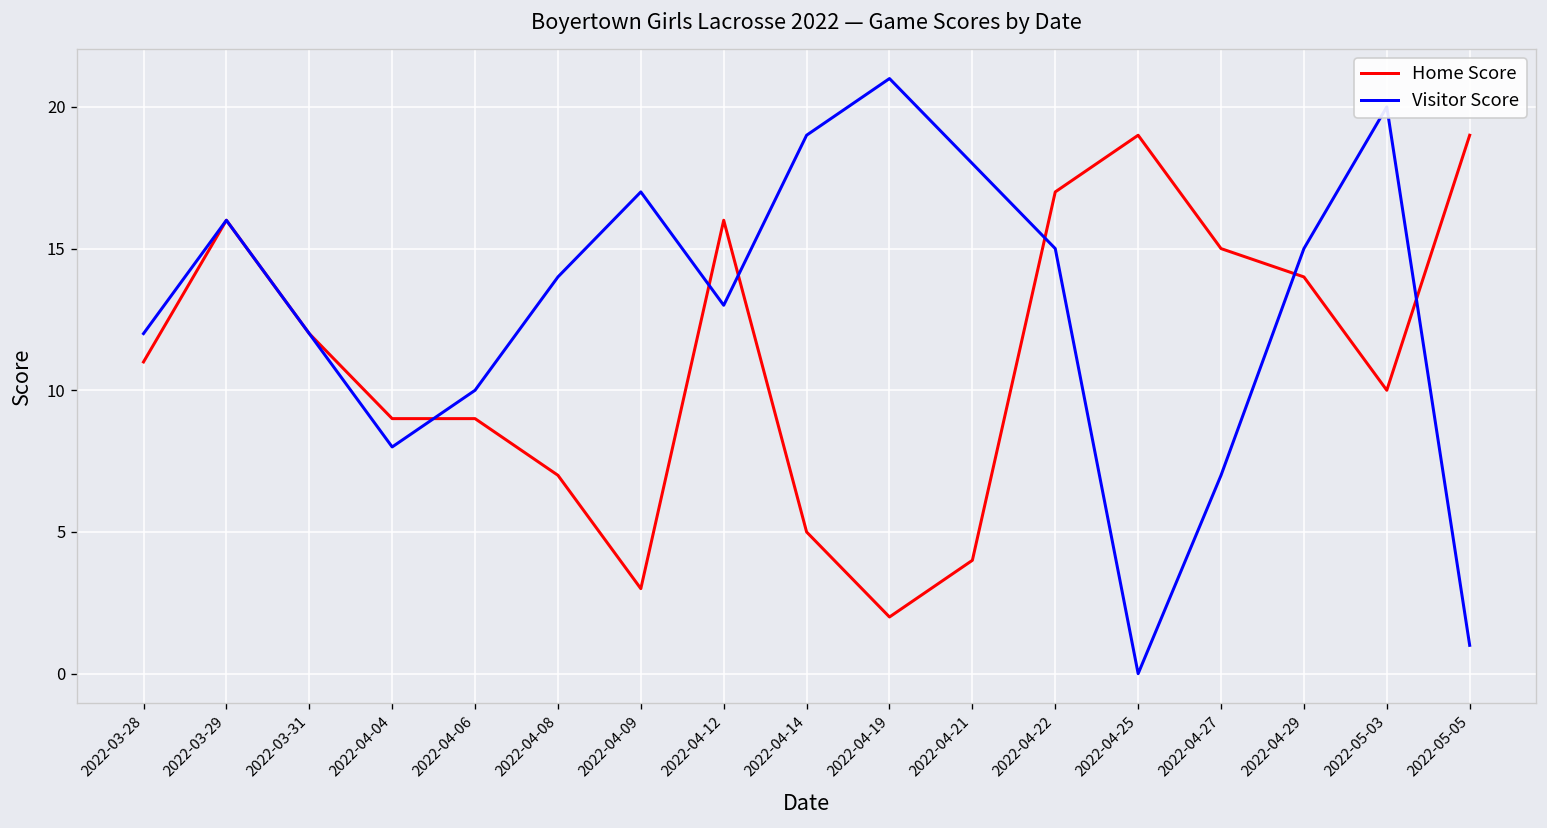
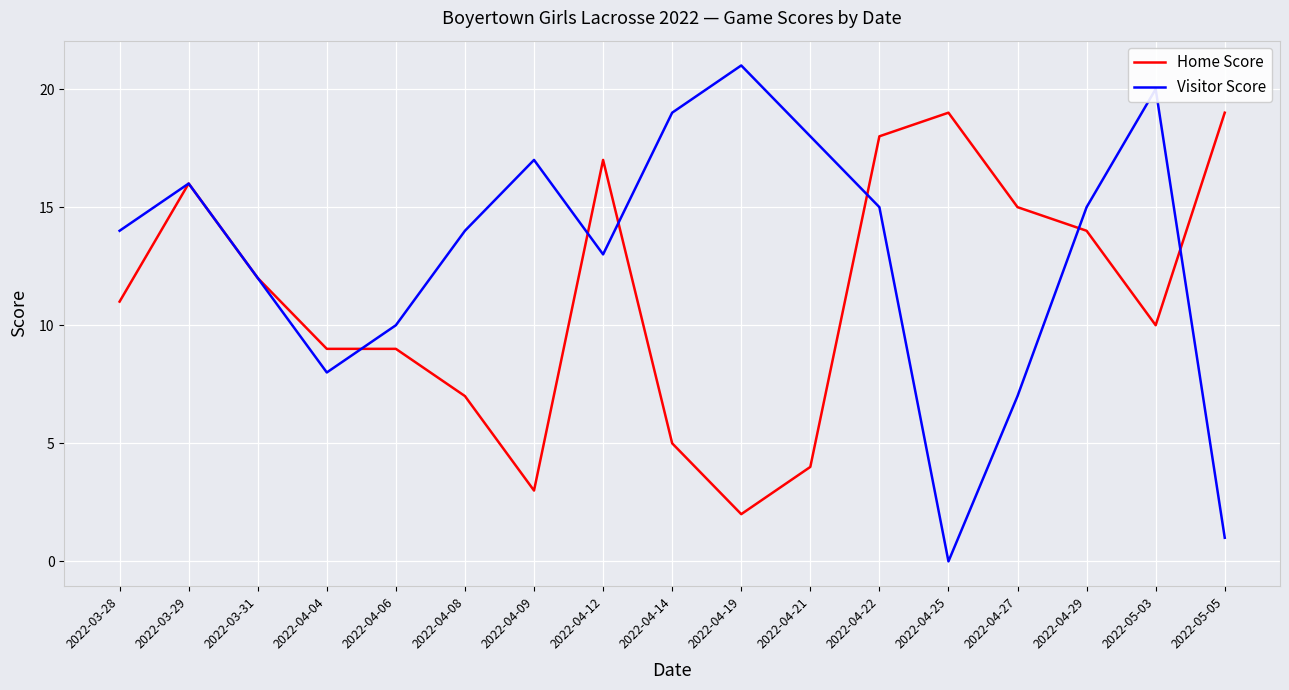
Visitor Score, 2022-03-28: 12 -> 14
Home Score, 2022-04-12: 16 -> 17
Home Score, 2022-04-22: 17 -> 18
